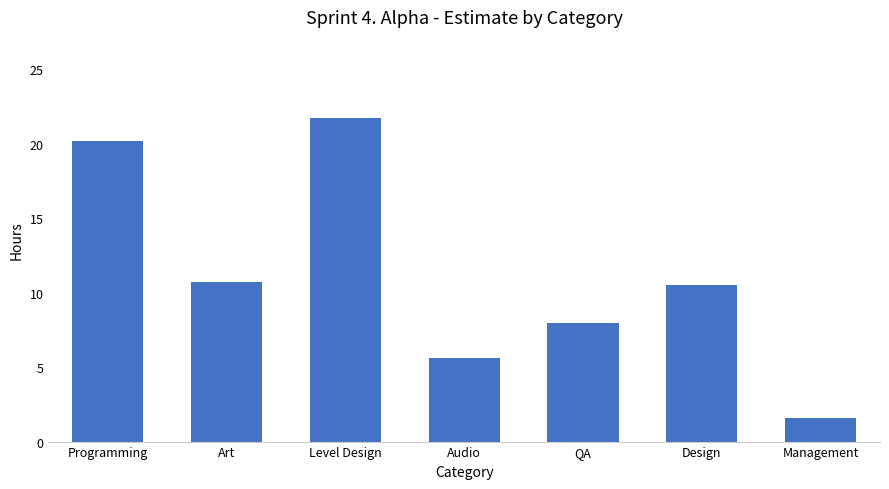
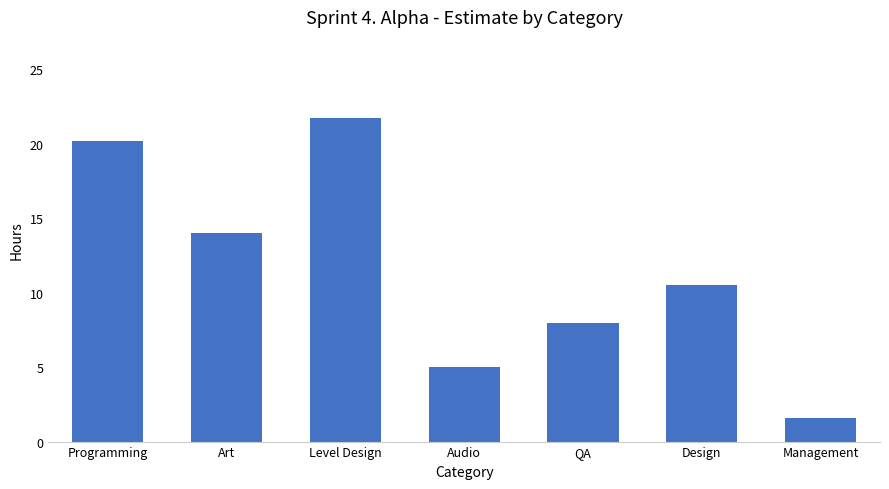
Art: 10.7 -> 14.0
Audio: 5.6 -> 5.0
